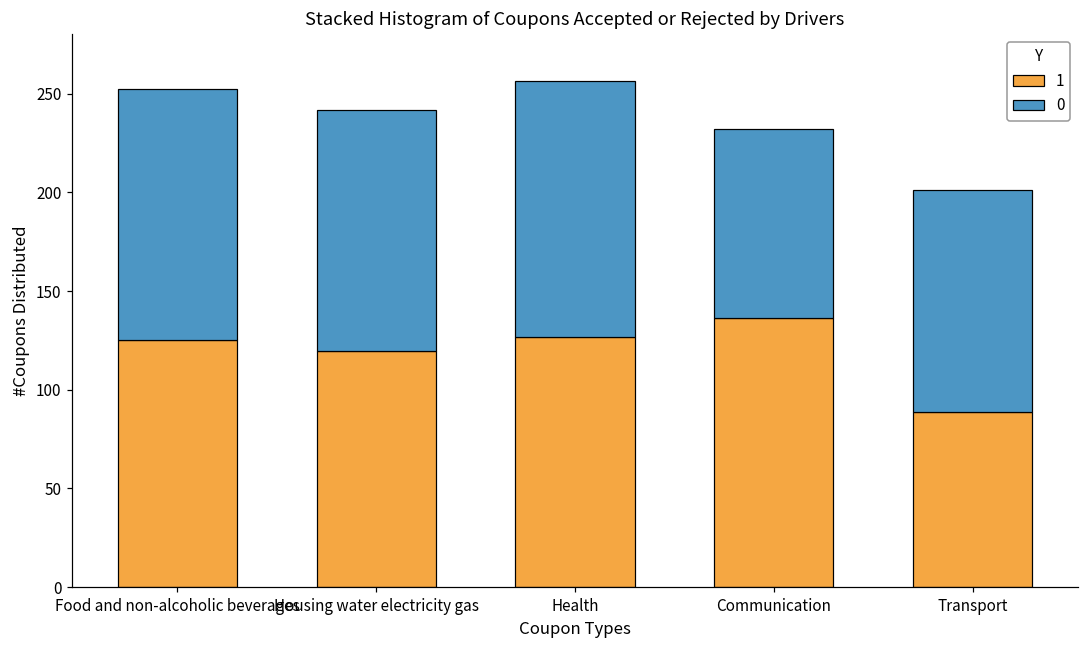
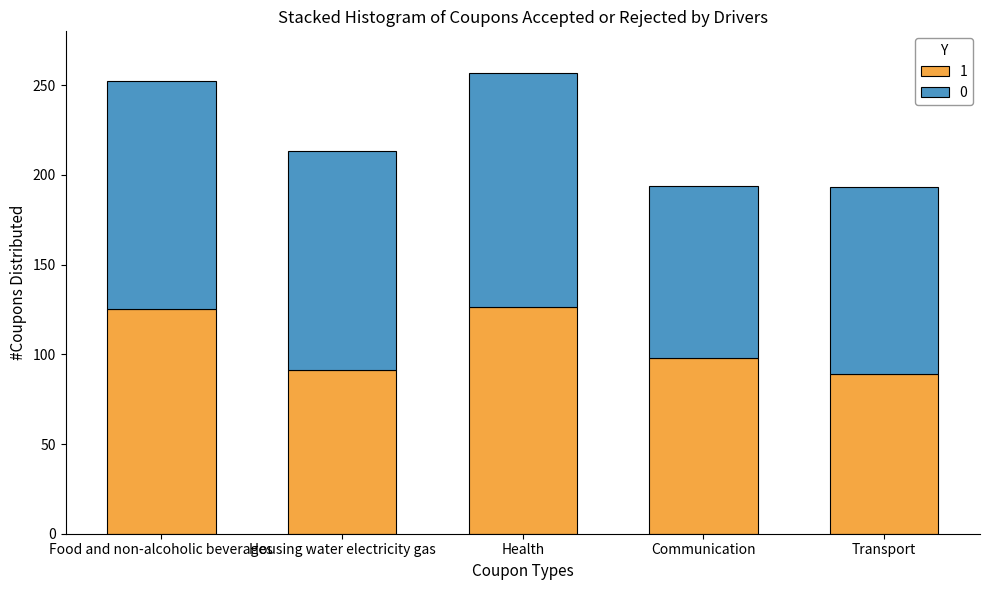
1, Housing water electricity gas: 120 -> 91
1, Communication: 136 -> 98
0, Transport: 113 -> 105
